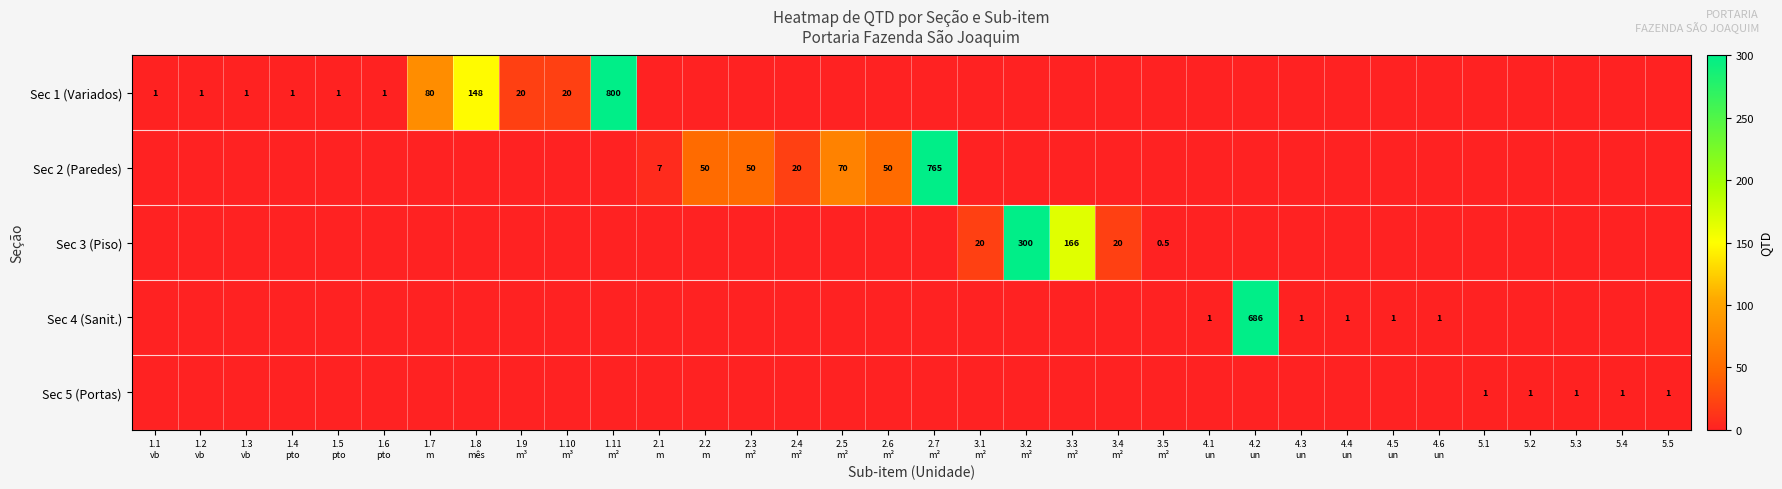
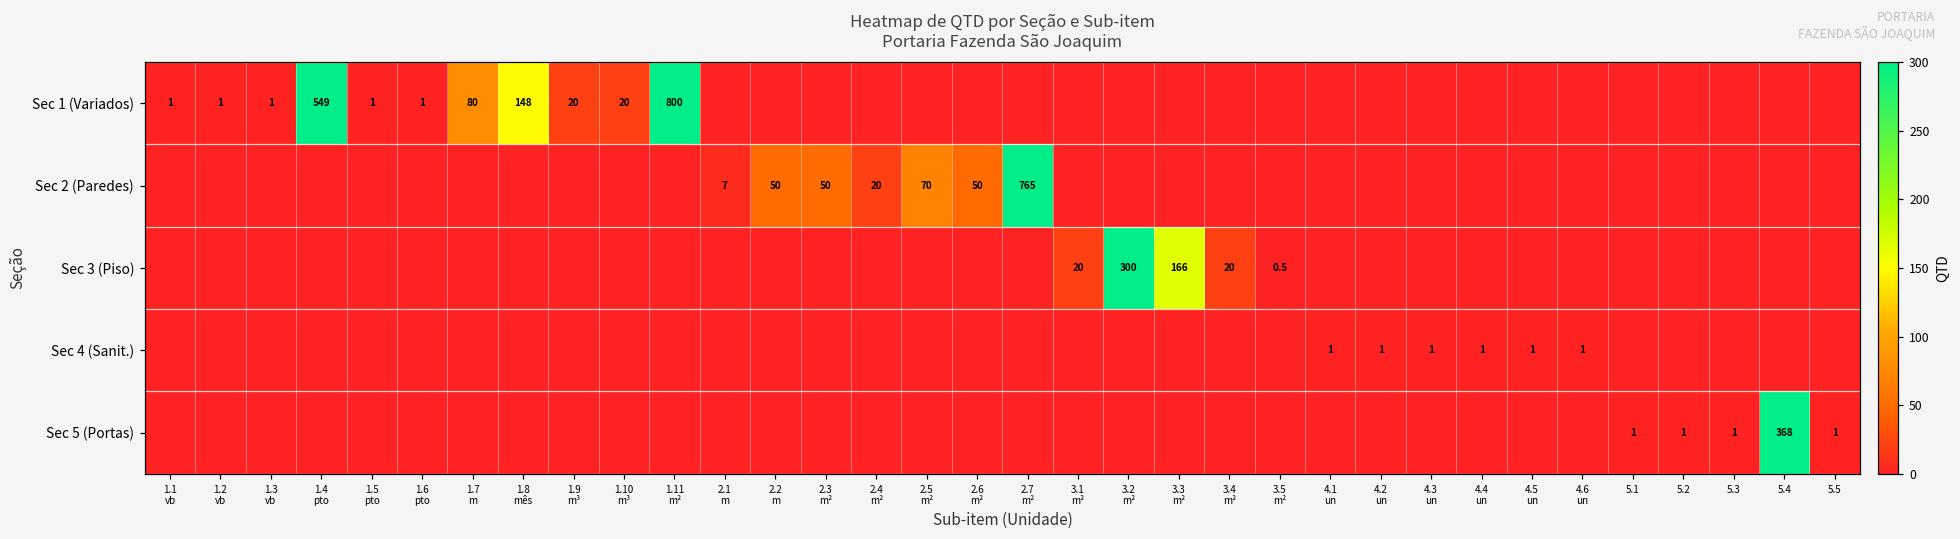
Sec 1 (Variados), 1.4 pto: 1 -> 549
Sec 4 (Sanit.), 4.2 un: 686 -> 1
Sec 5 (Portas), 5.4: 1 -> 368
